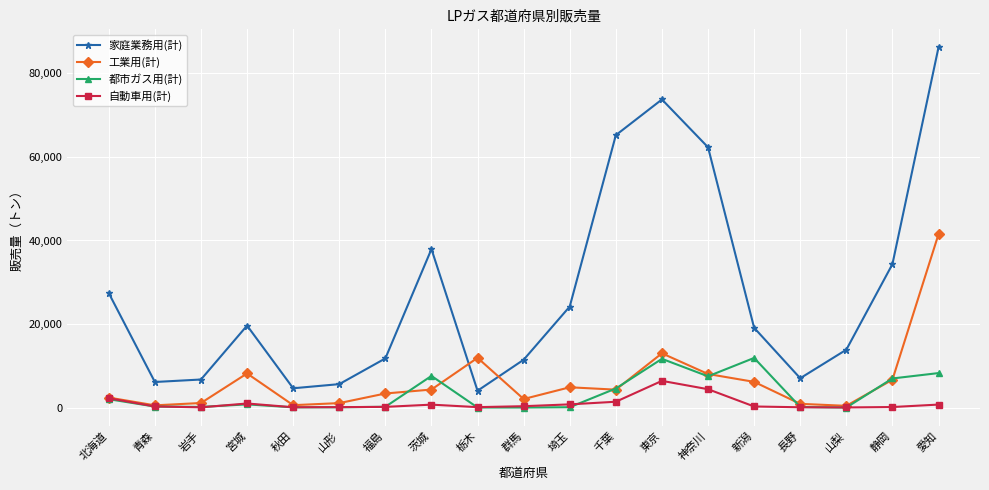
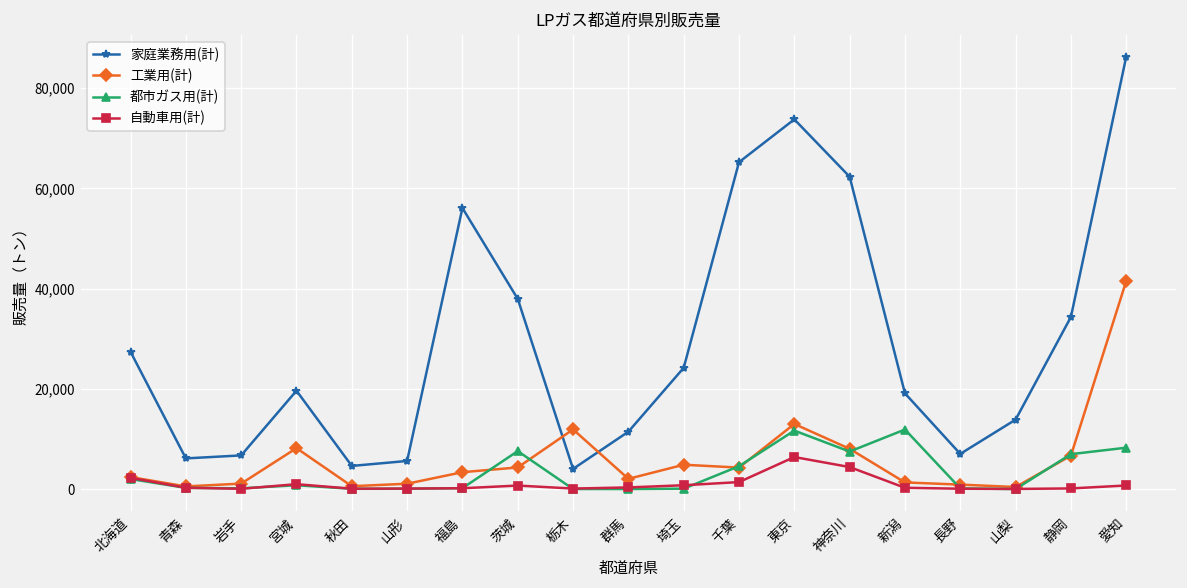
家庭業務用(計), 福島: 12,000 -> 56,000
工業用(計), 新潟: 6,000 -> 1,000
